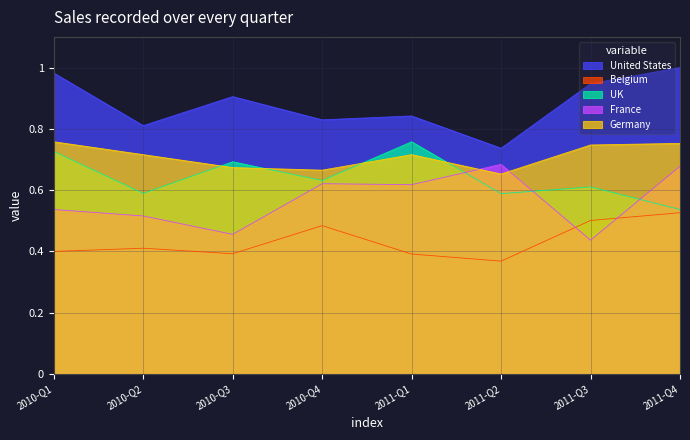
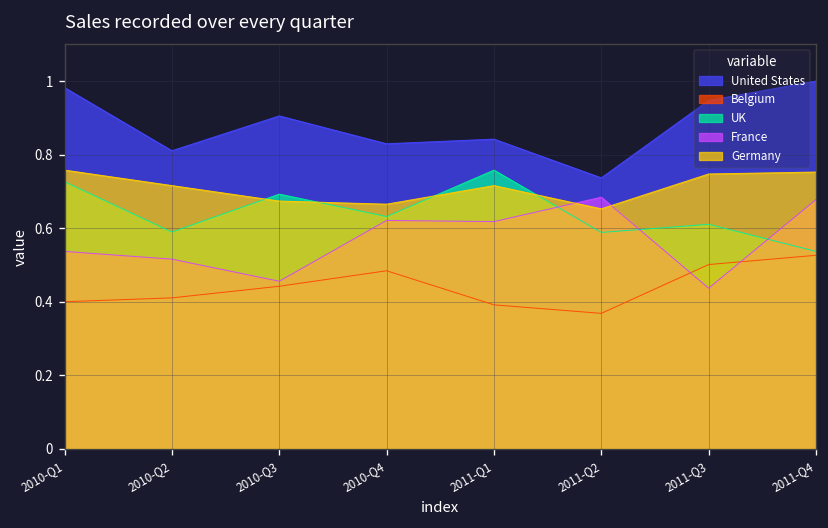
Belgium, 2010-Q3: 0.39 -> 0.44
